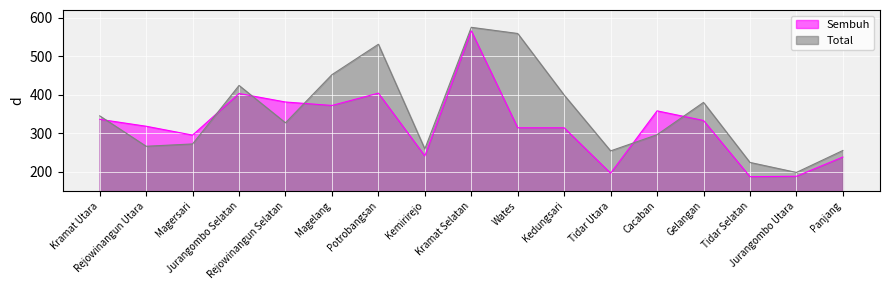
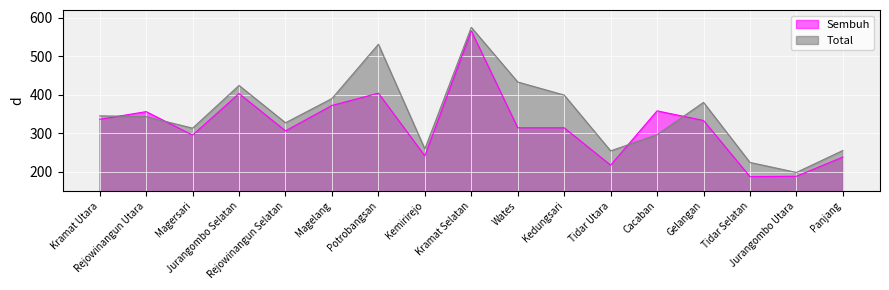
Sembuh, Rejowinangun Utara: 320 -> 360
Total, Rejowinangun Utara: 270 -> 340
Total, Magersari: 270 -> 310
Sembuh, Rejowinangun Selatan: 380 -> 310
Total, Magelang: 450 -> 390
Total, Wates: 560 -> 430
Sembuh, Tidar Utara: 200 -> 220
